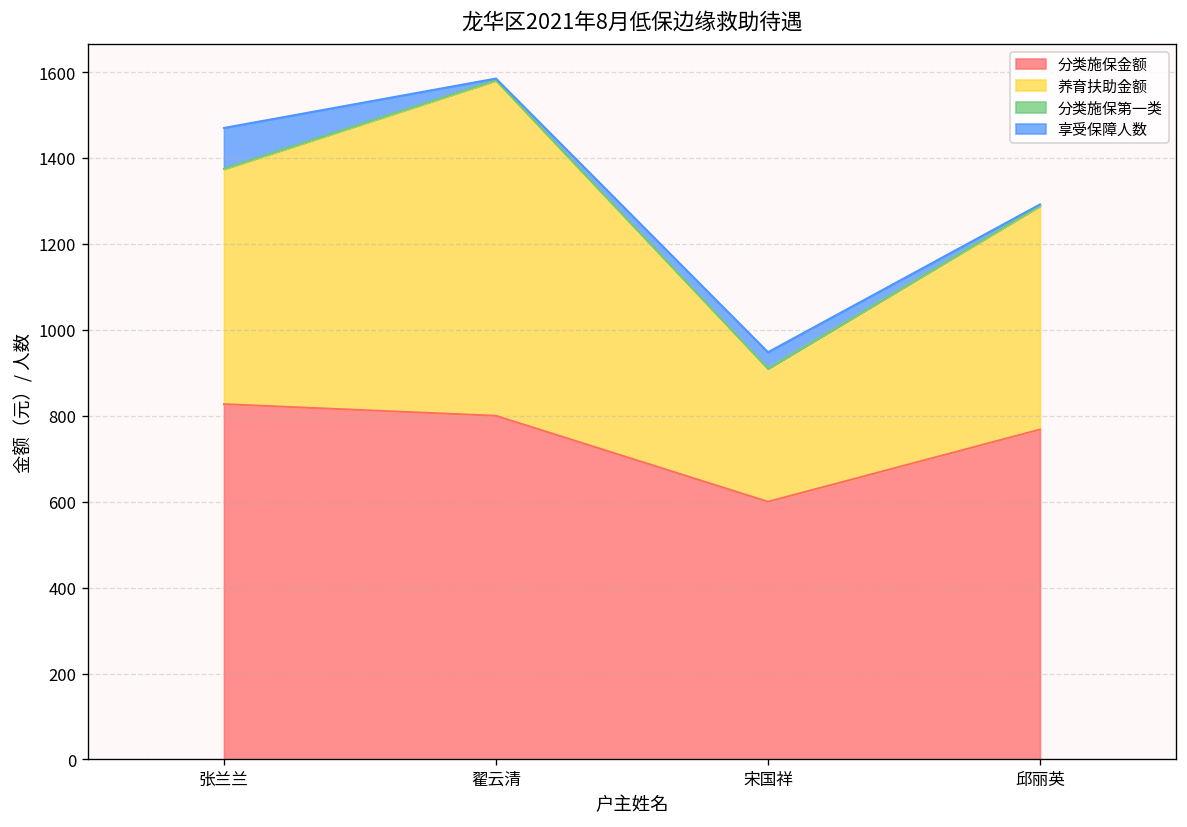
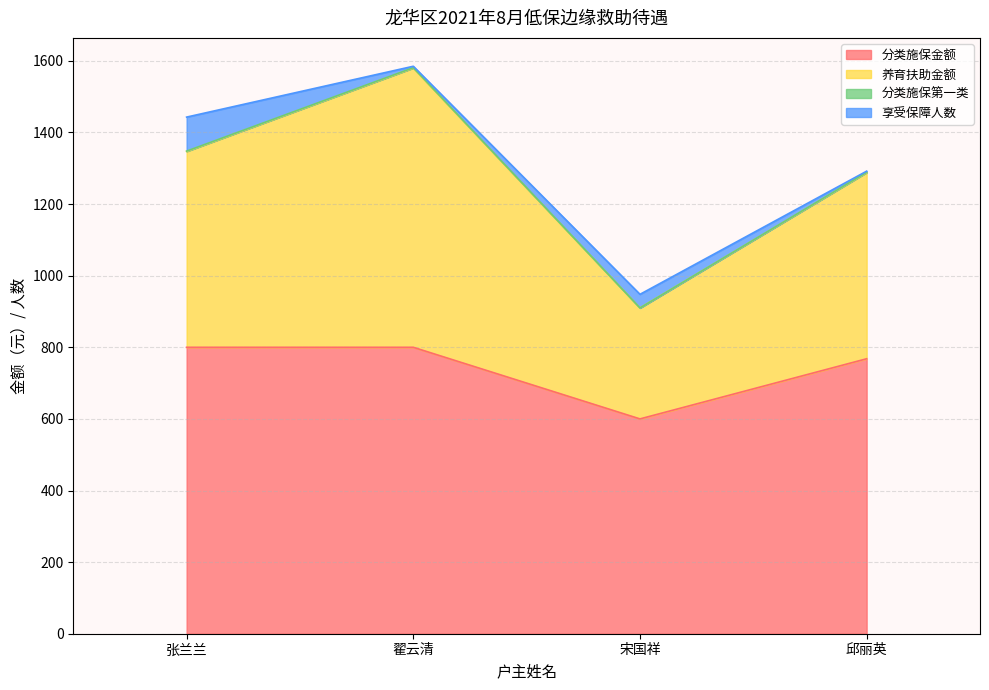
分类施保金额, 张兰兰: 830 -> 800
